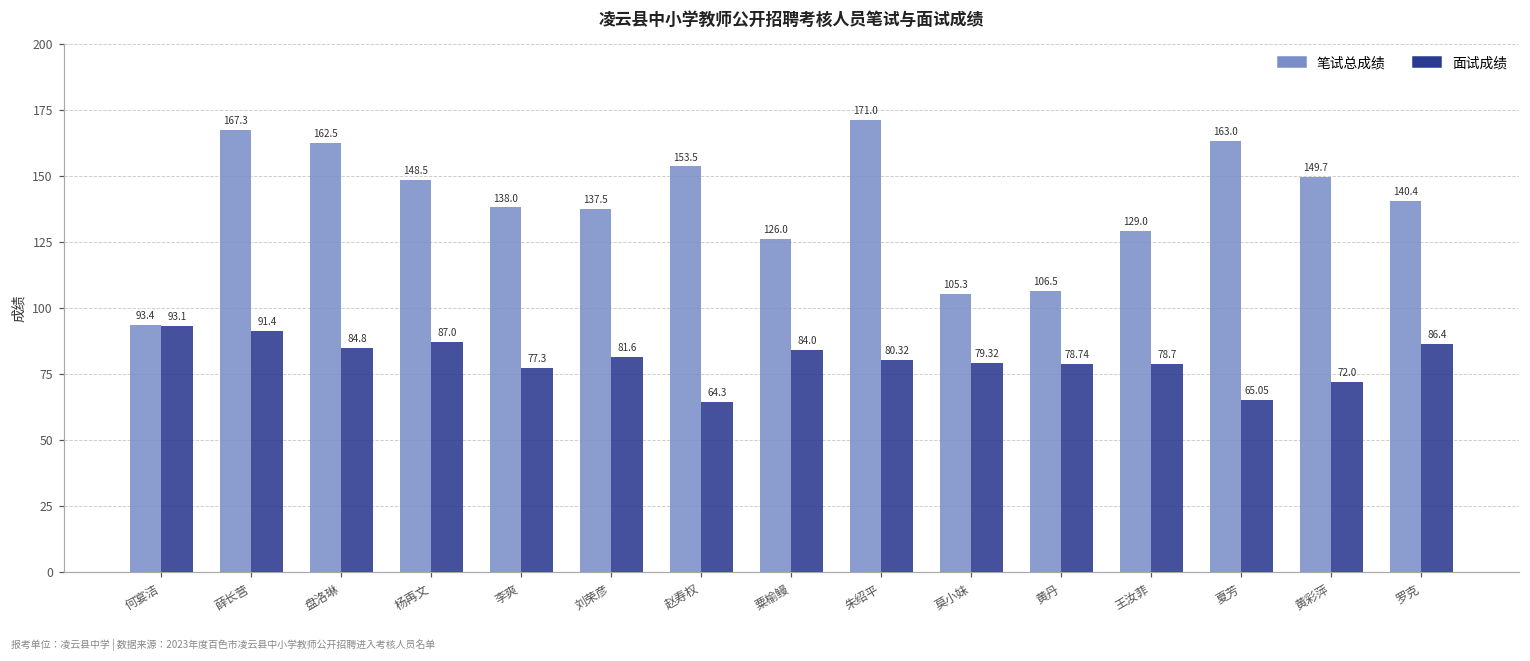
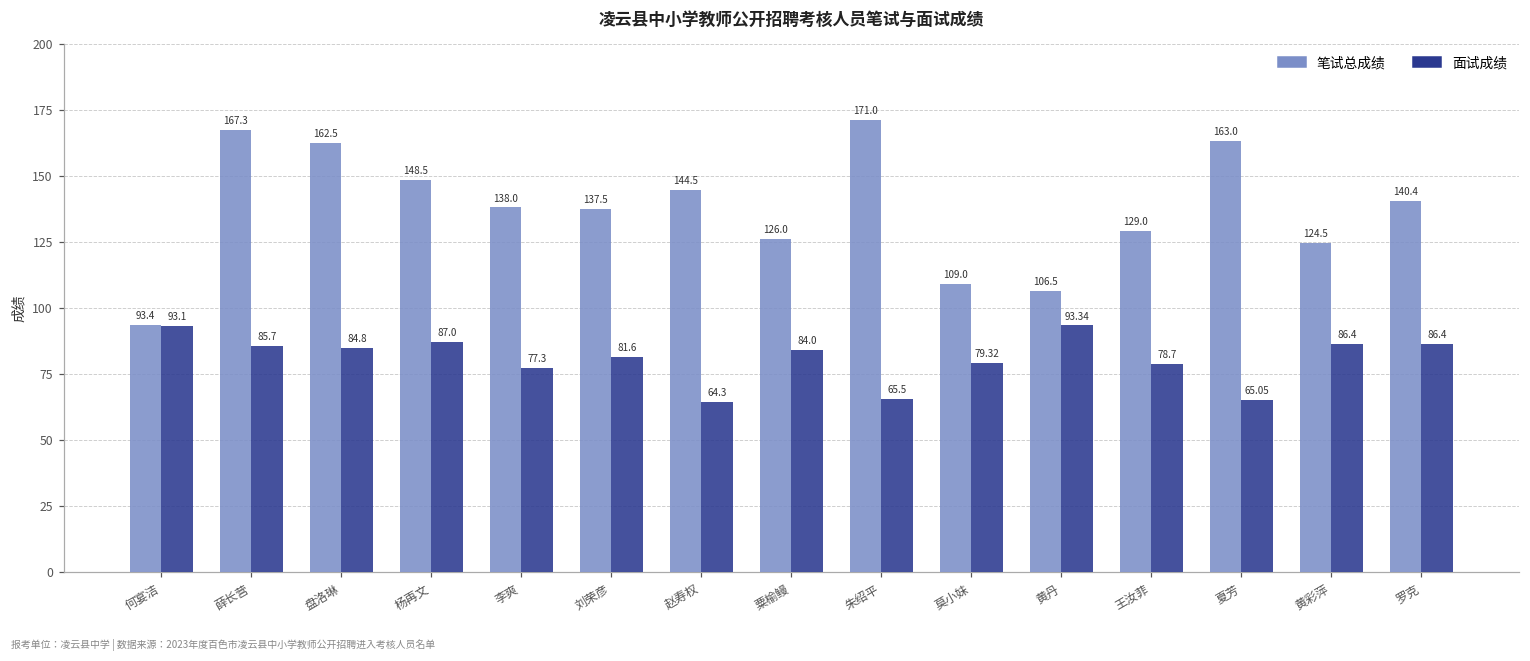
面试成绩, 薛长营: 91.4 -> 85.7
笔试总成绩, 赵寿权: 153.5 -> 144.5
面试成绩, 朱绍平: 80.32 -> 65.5
笔试总成绩, 莫小妹: 105.3 -> 109.0
面试成绩, 黄丹: 78.74 -> 93.34
笔试总成绩, 黄彩萍: 149.7 -> 124.5
面试成绩, 黄彩萍: 72.0 -> 86.4
